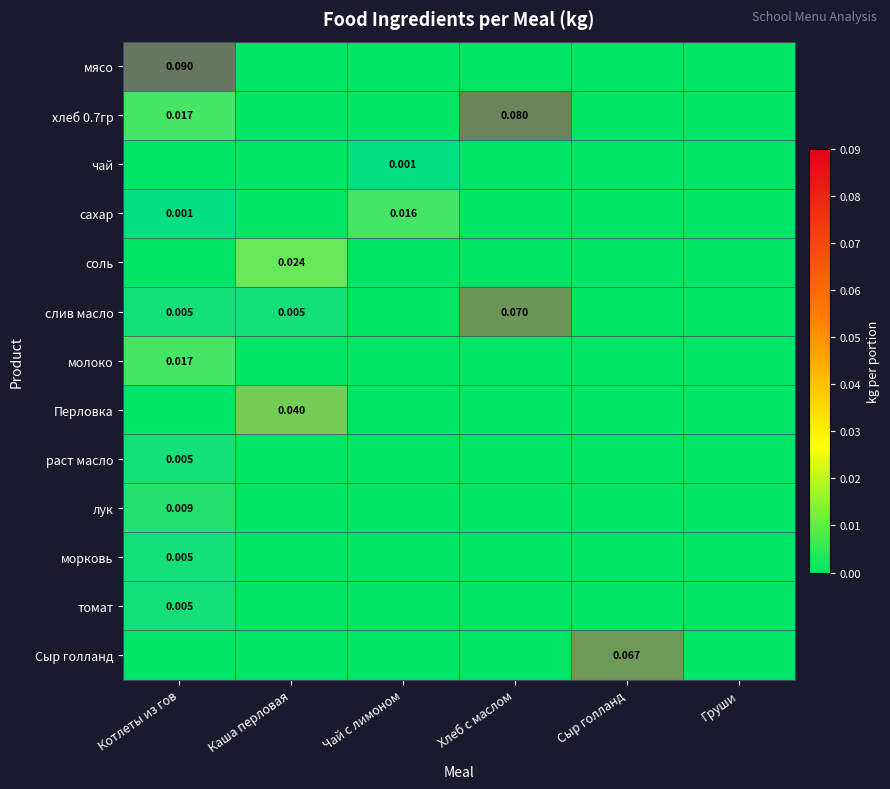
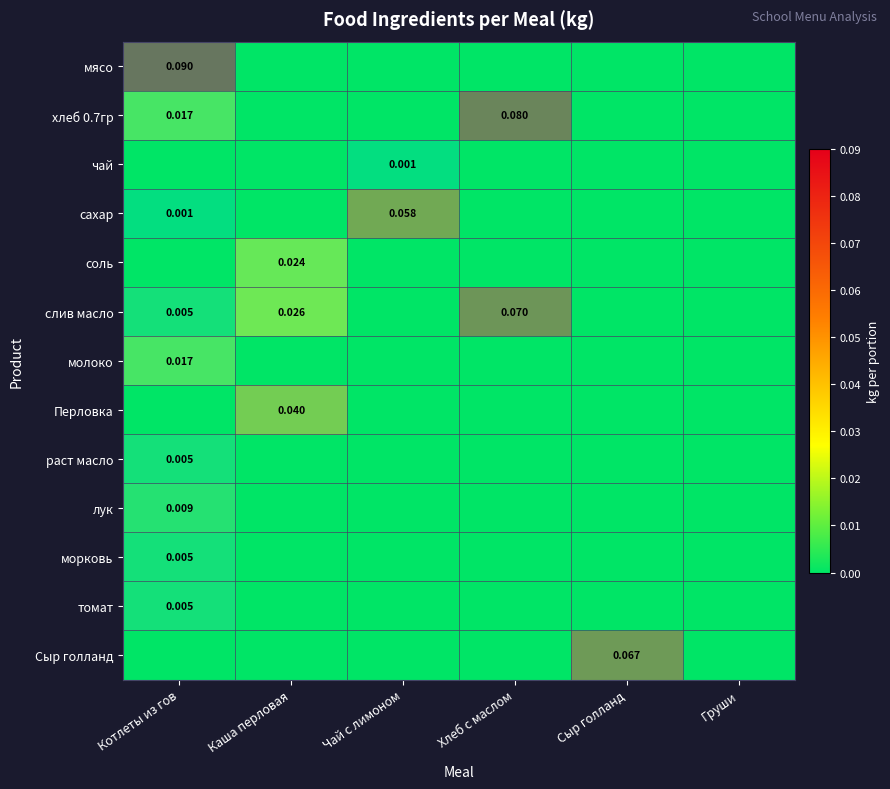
сахар, Чай с лимоном: 0.016 -> 0.058
слив масло, Каша перловая: 0.005 -> 0.026
